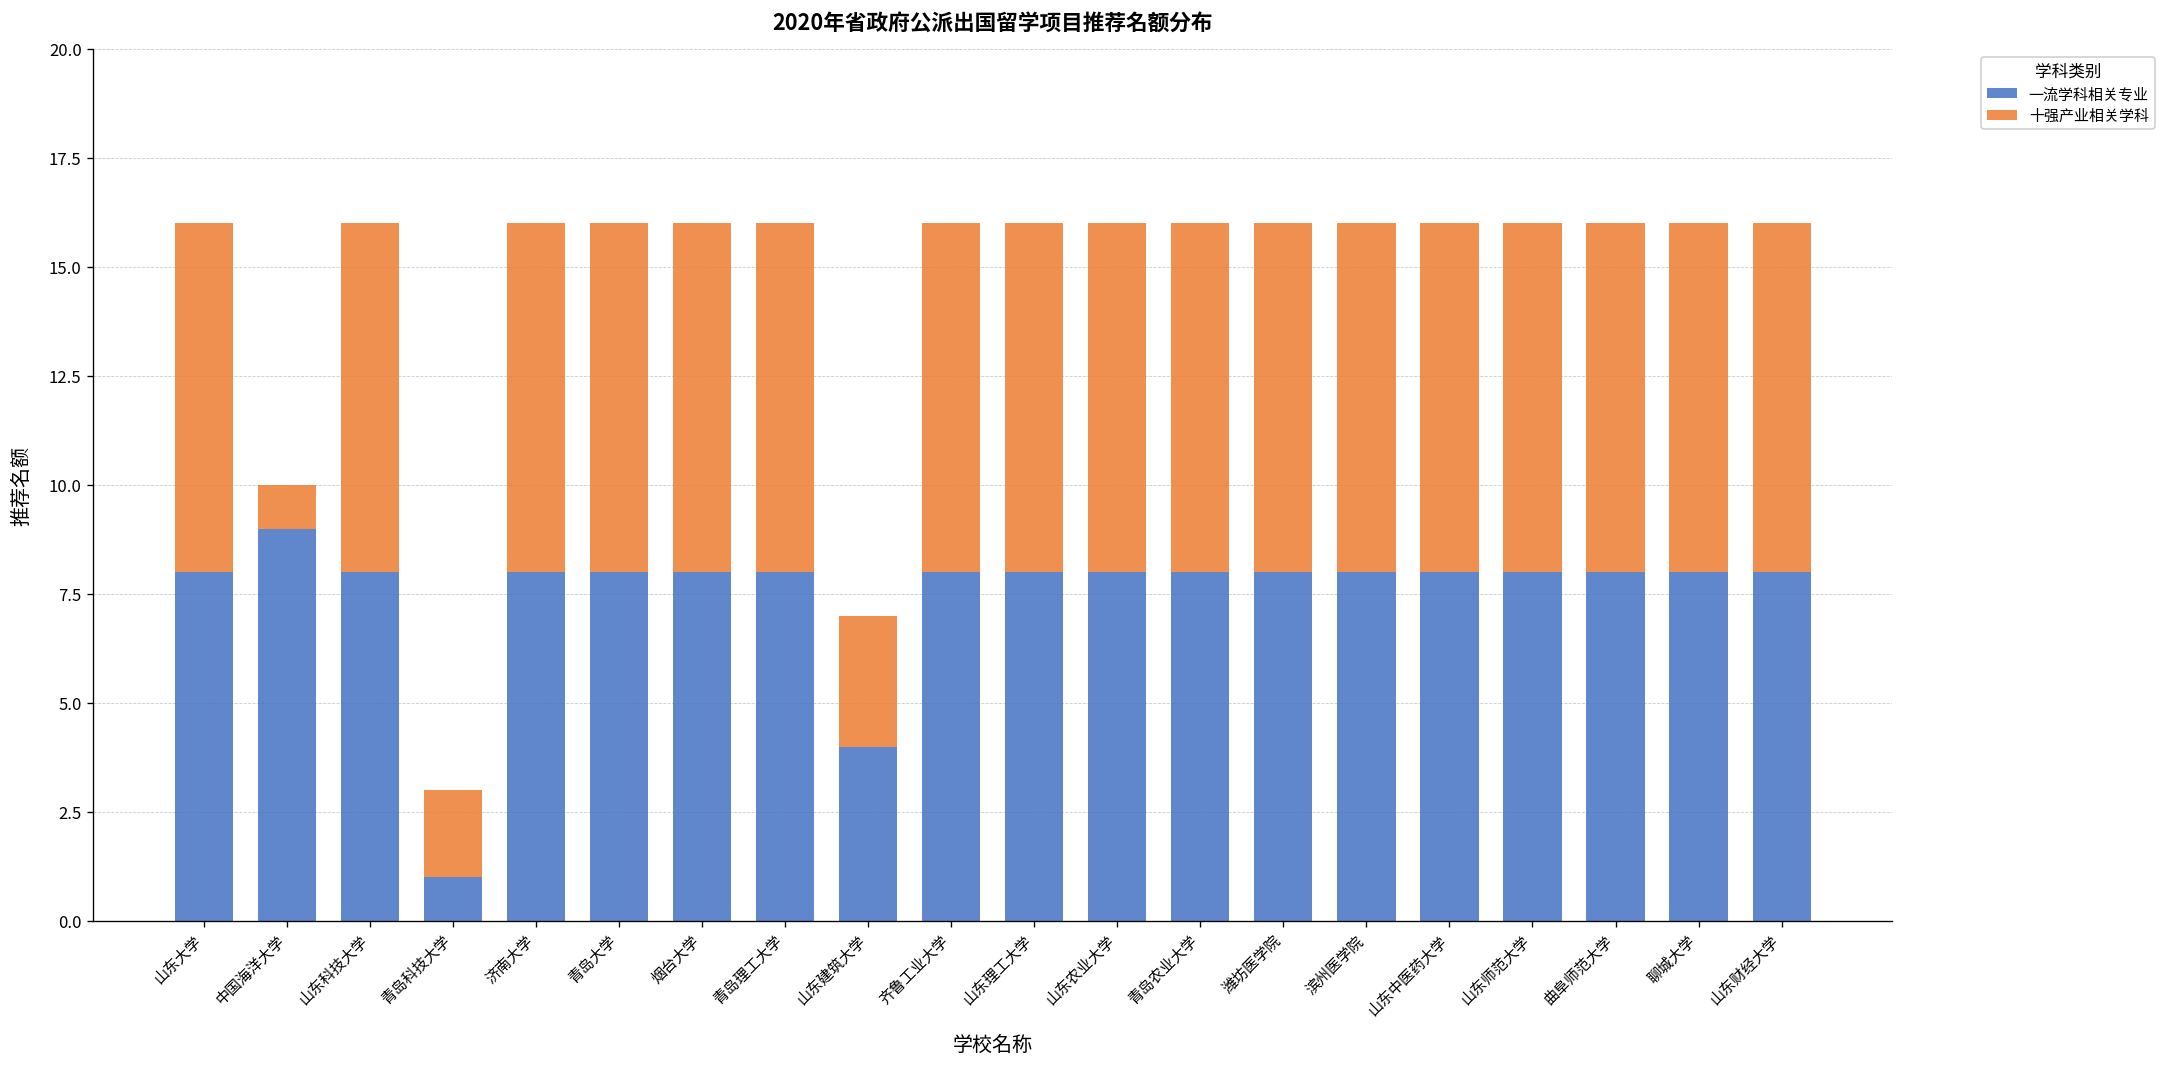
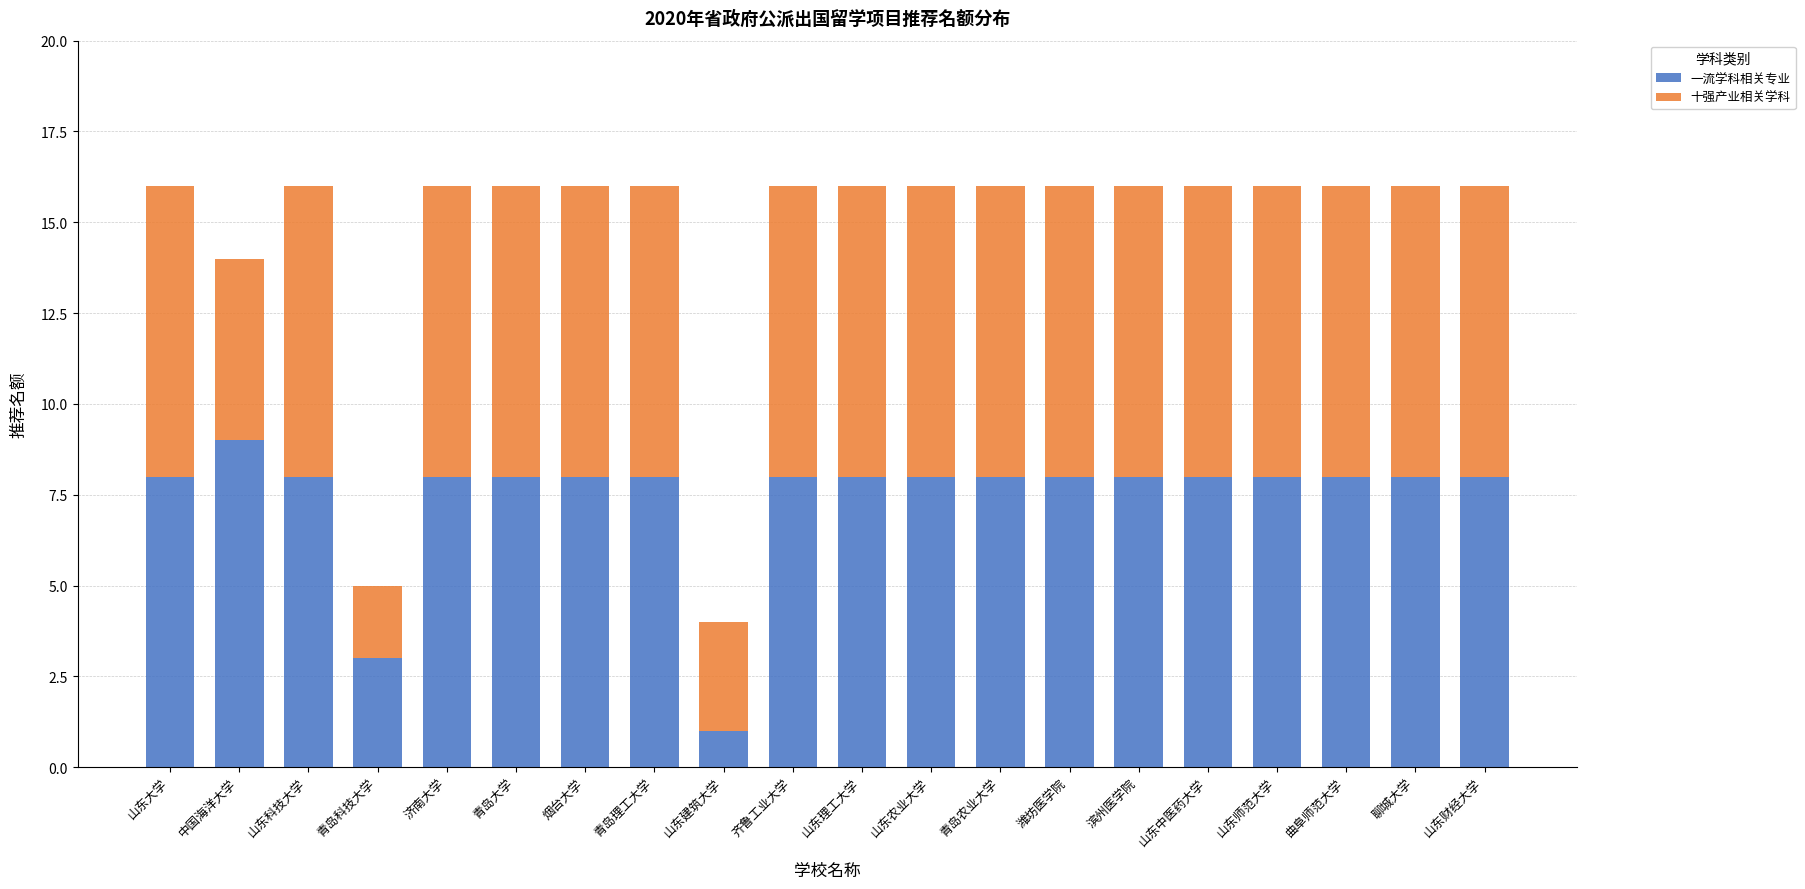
十强产业相关学科, 中国海洋大学: 1 -> 5
一流学科相关专业, 青岛科技大学: 1 -> 3
一流学科相关专业, 山东建筑大学: 4 -> 1
